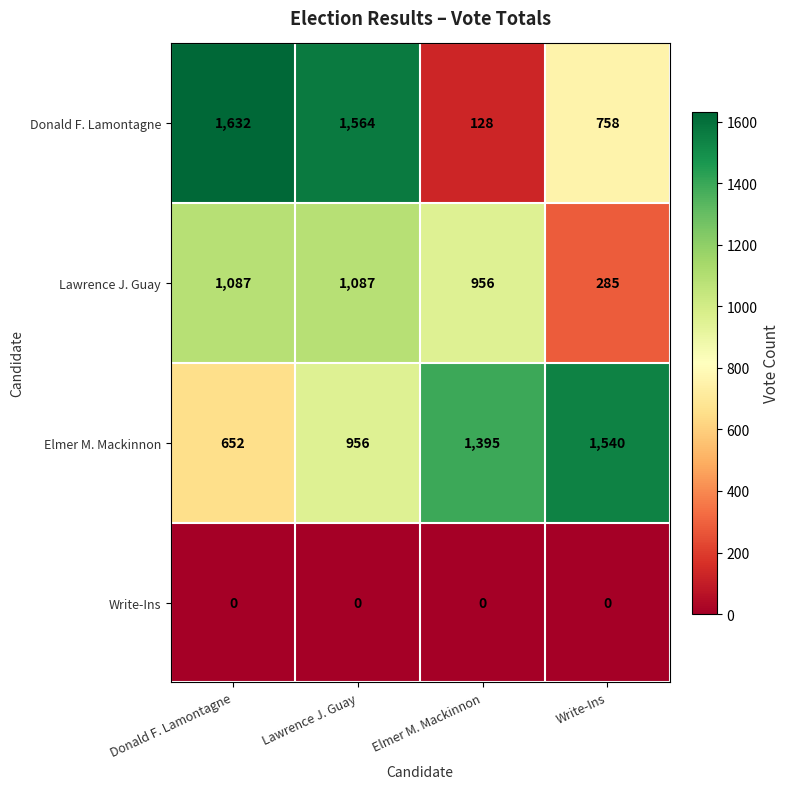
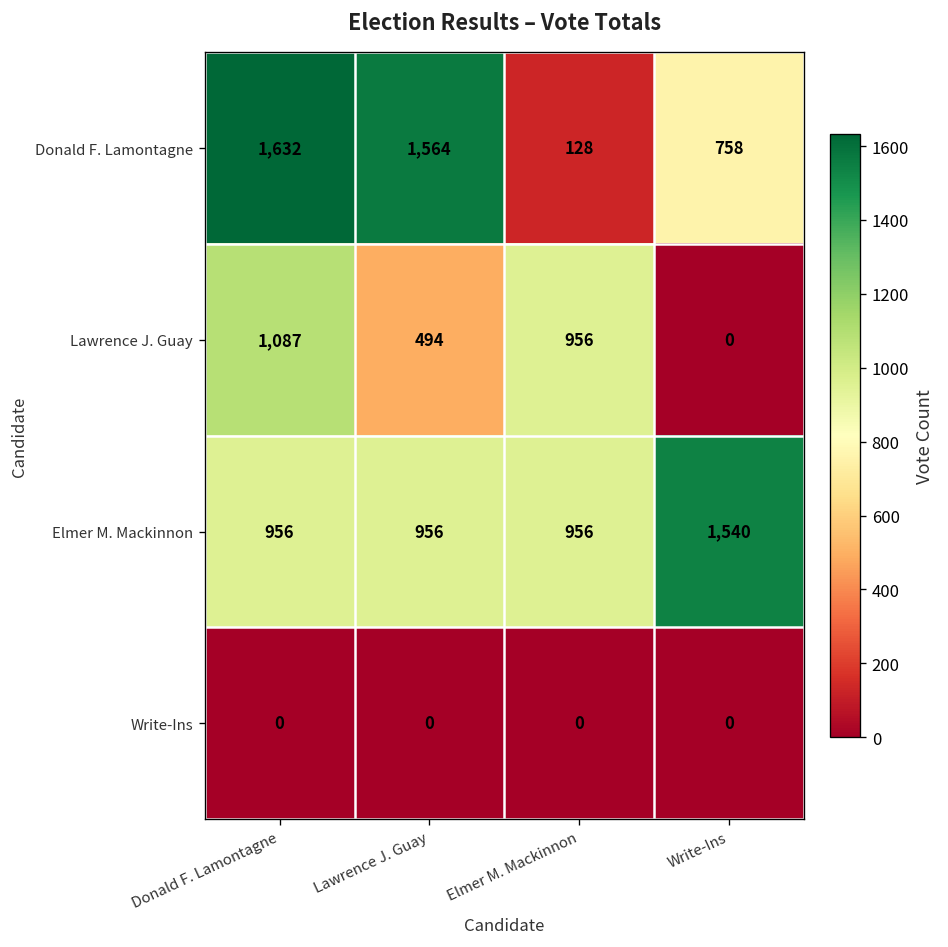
Lawrence J. Guay, Lawrence J. Guay: 1,087 -> 494
Lawrence J. Guay, Write-Ins: 285 -> 0
Elmer M. Mackinnon, Donald F. Lamontagne: 652 -> 956
Elmer M. Mackinnon, Elmer M. Mackinnon: 1,395 -> 956
